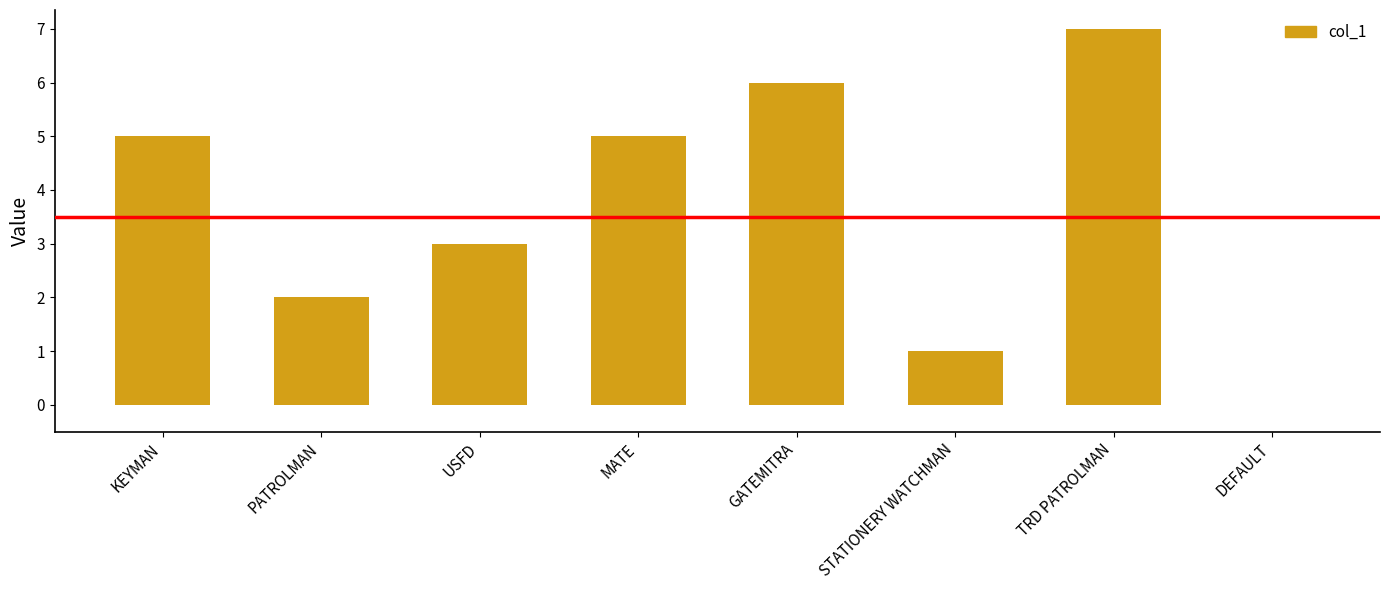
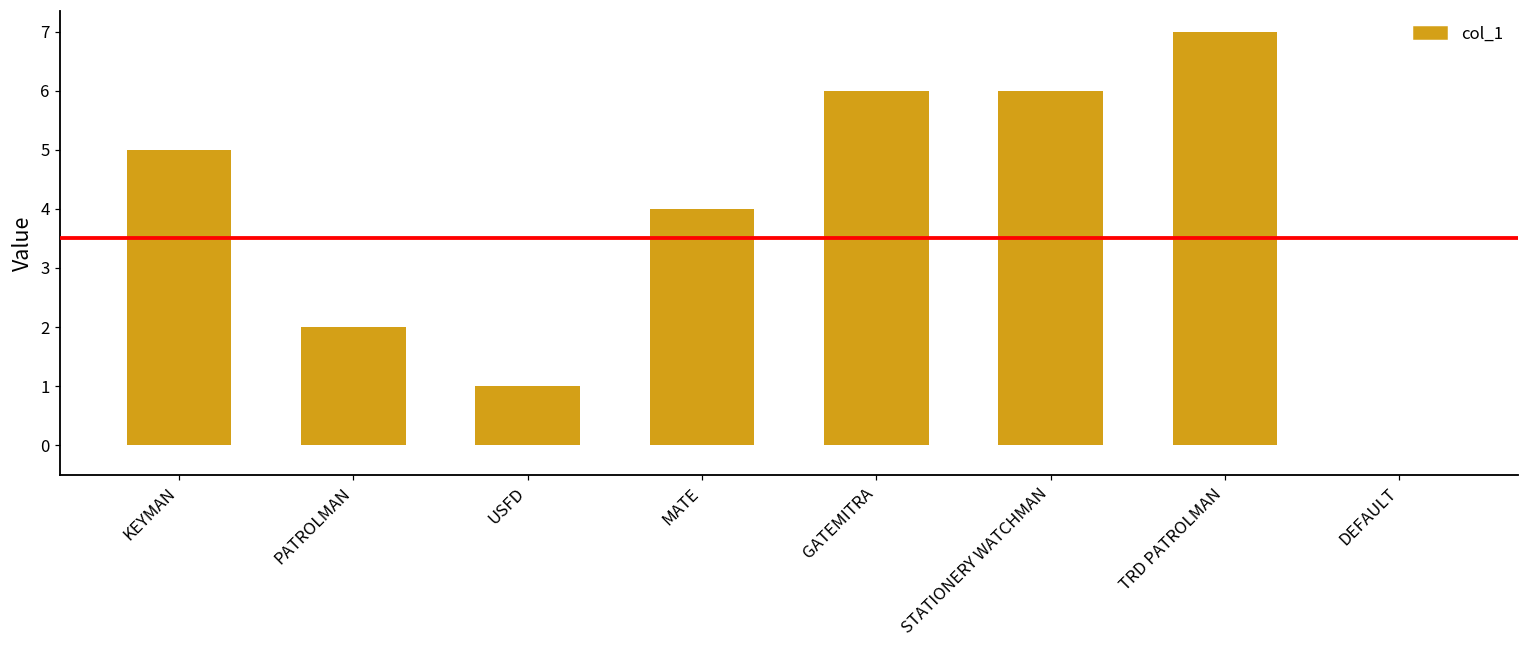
USFD: 3 -> 1
MATE: 5 -> 4
STATIONERY WATCHMAN: 1 -> 6
